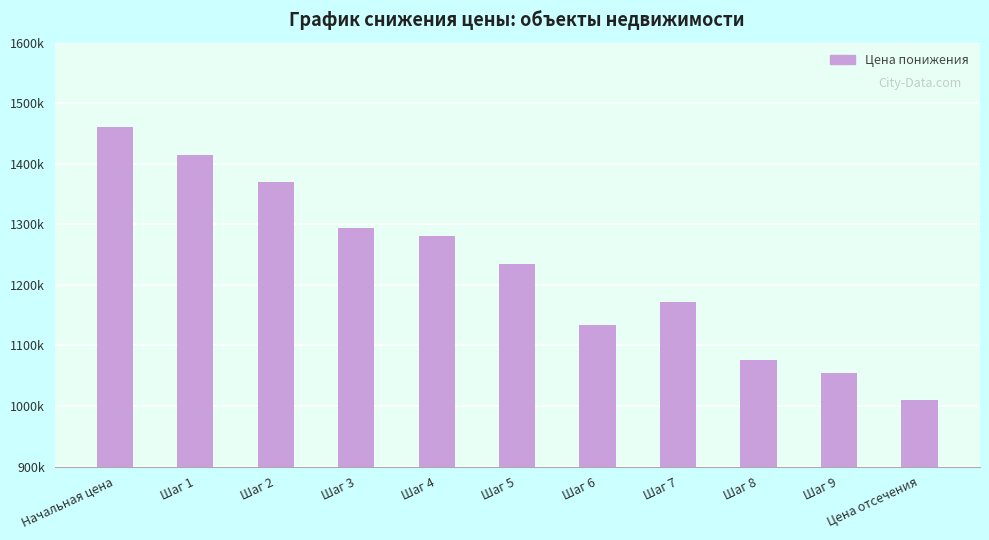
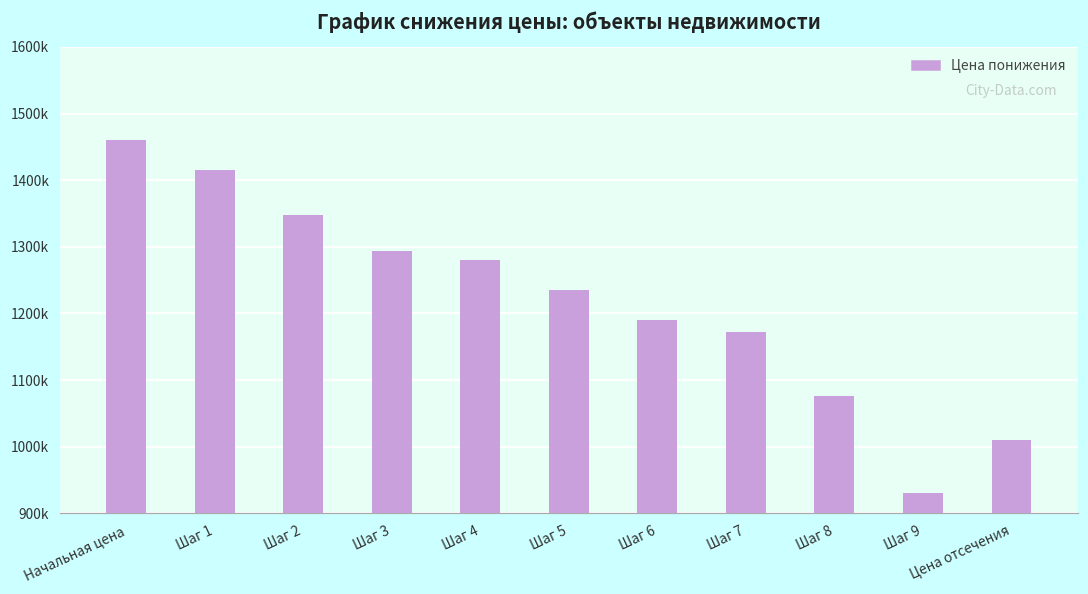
Шаг 2: 1370000 -> 1350000
Шаг 6: 1130000 -> 1190000
Шаг 9: 1060000 -> 930000
